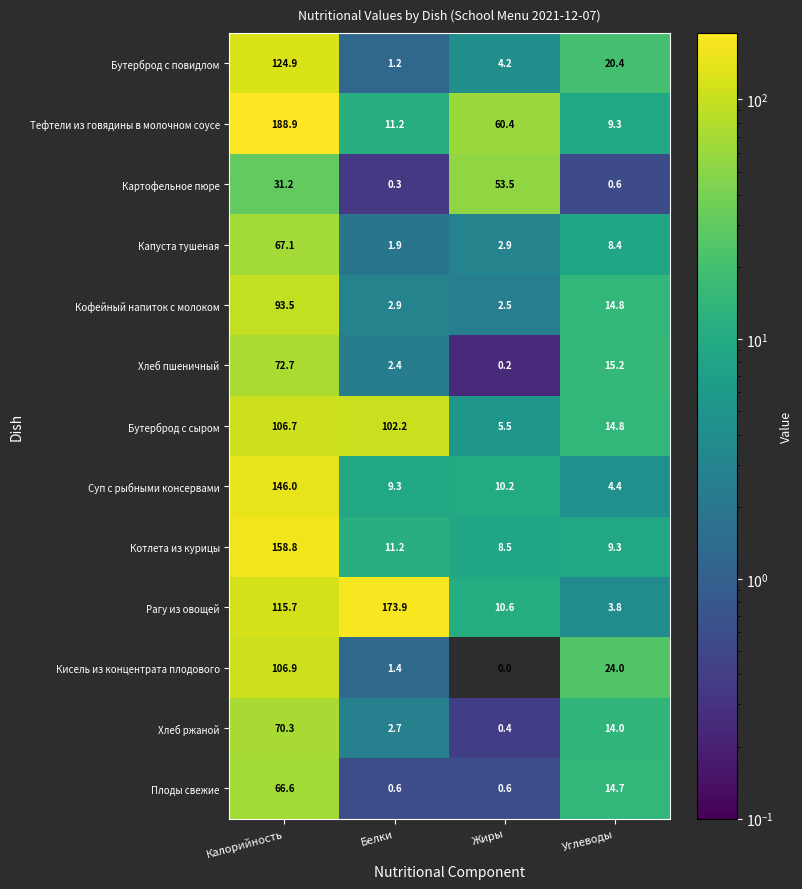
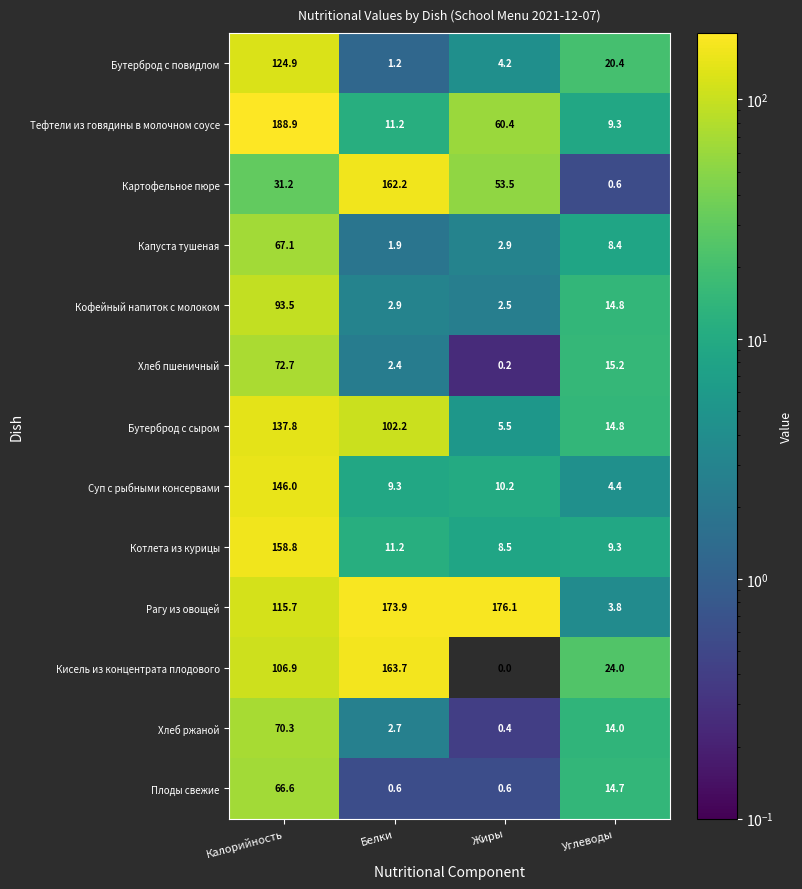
Картофельное пюре, Белки: 0.3 -> 162.2
Бутерброд с сыром, Калорийность: 106.7 -> 137.8
Рагу из овощей, Жиры: 10.6 -> 176.1
Кисель из концентрата плодового, Белки: 1.4 -> 163.7
